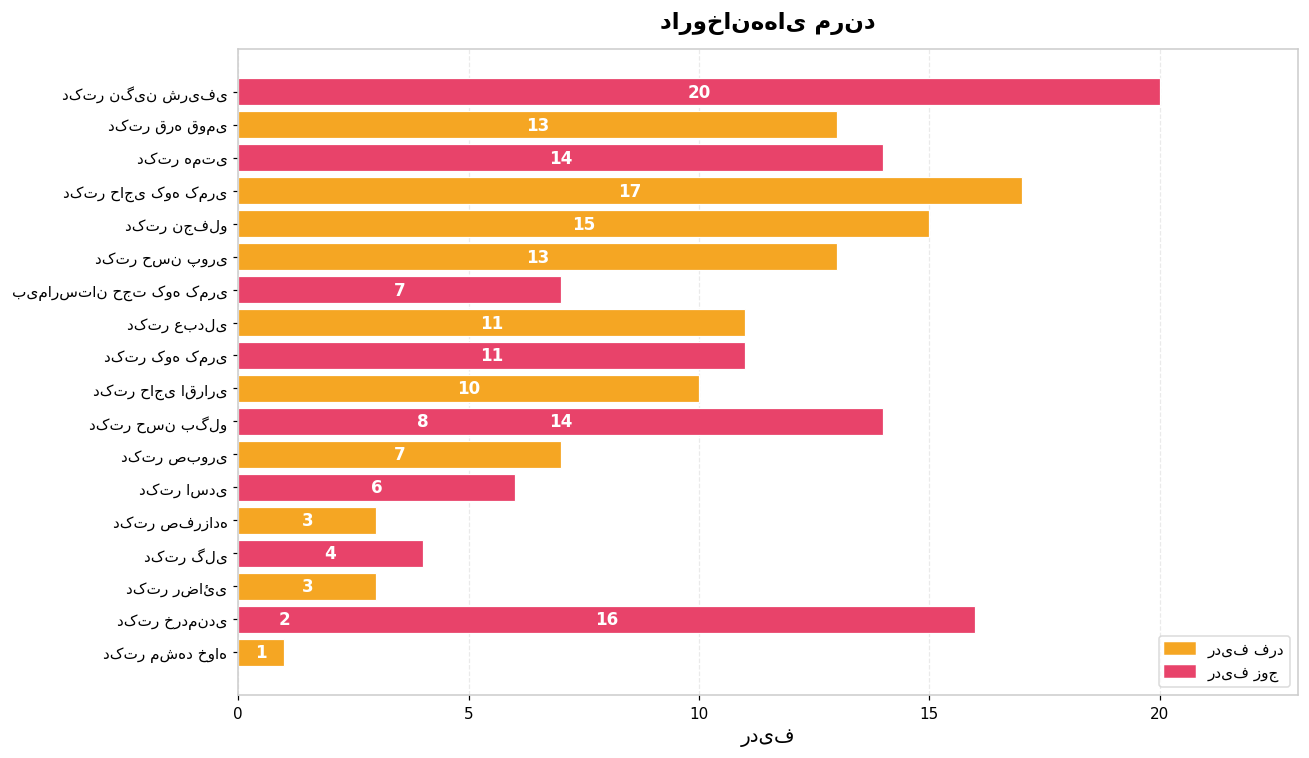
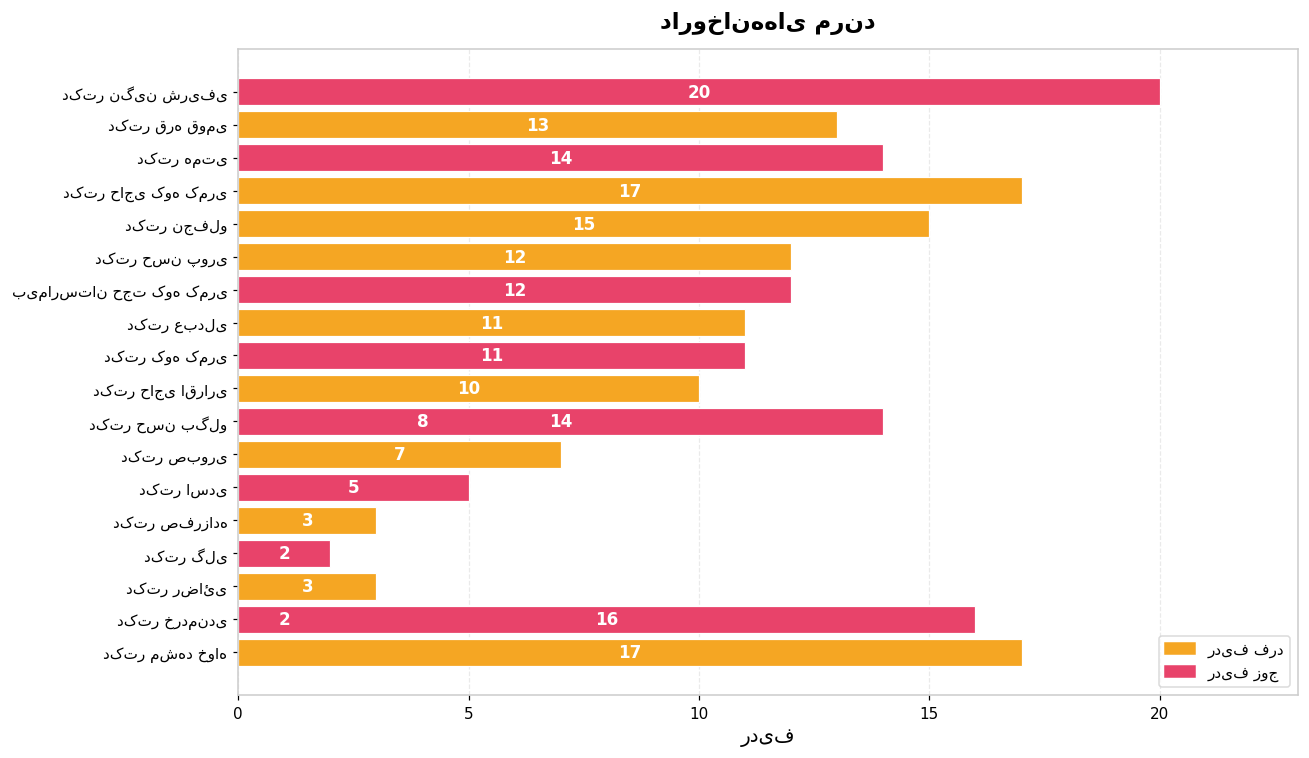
دکتر حسن پوری: 13 -> 12
بیمارستان حجت کوه کمری: 7 -> 12
دکتر اسدی: 6 -> 5
دکتر گلی: 4 -> 2
دکتر مشهد خواه: 1 -> 17
